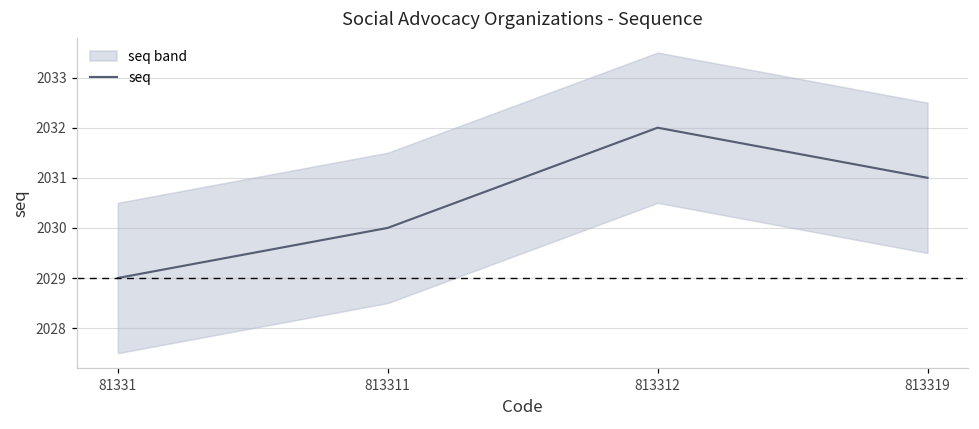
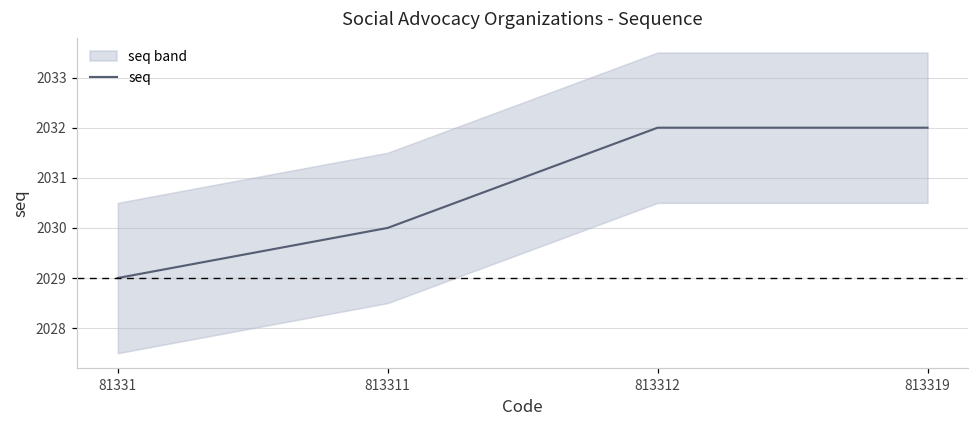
seq, 813319: 2031 -> 2032
